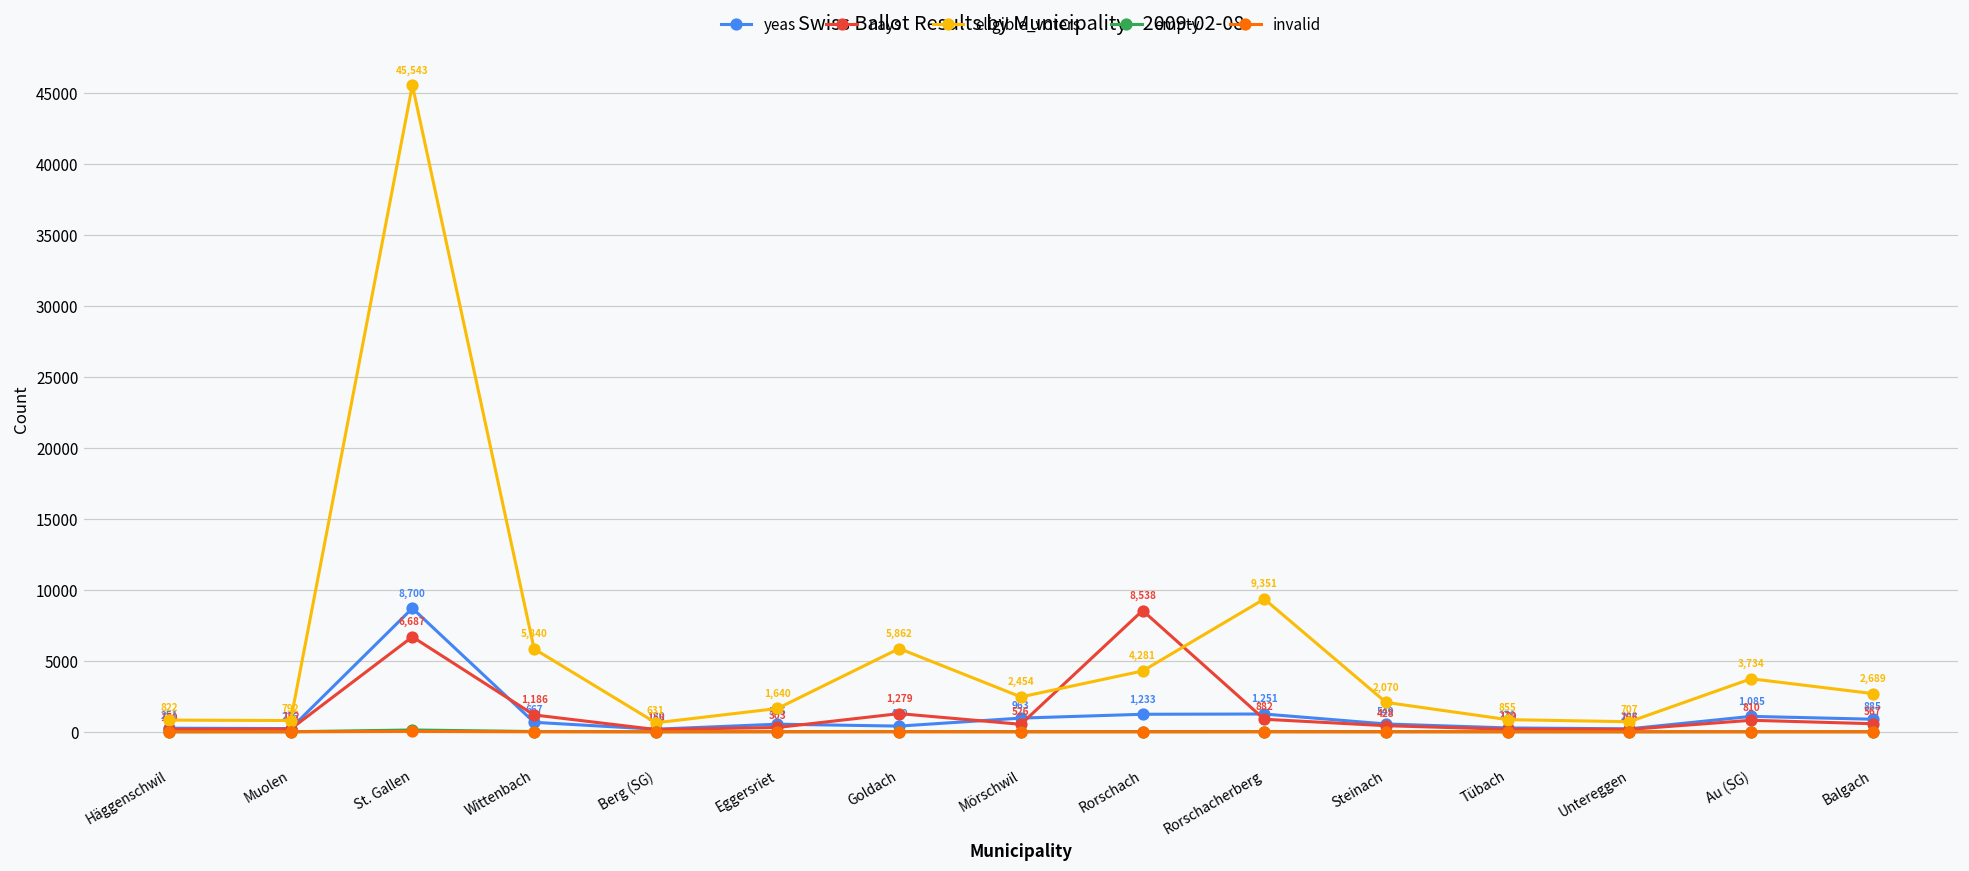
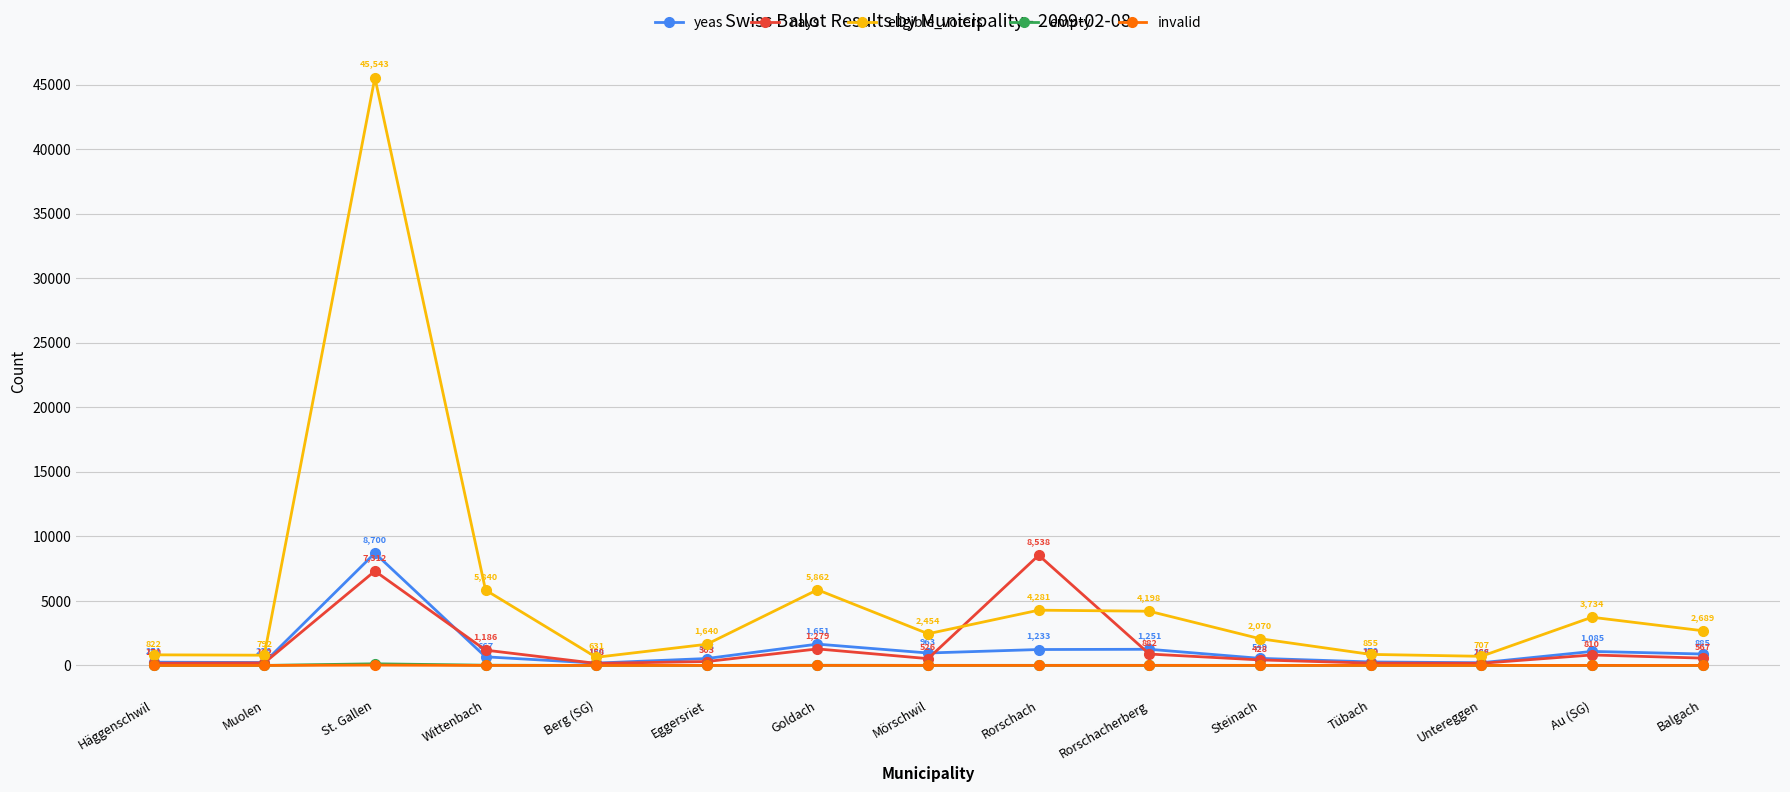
nays, St. Gallen: 6,687 -> 7,312
yeas, Goldach: 400 -> 1,651
eligible_voters, Rorschacherberg: 9,351 -> 4,198
